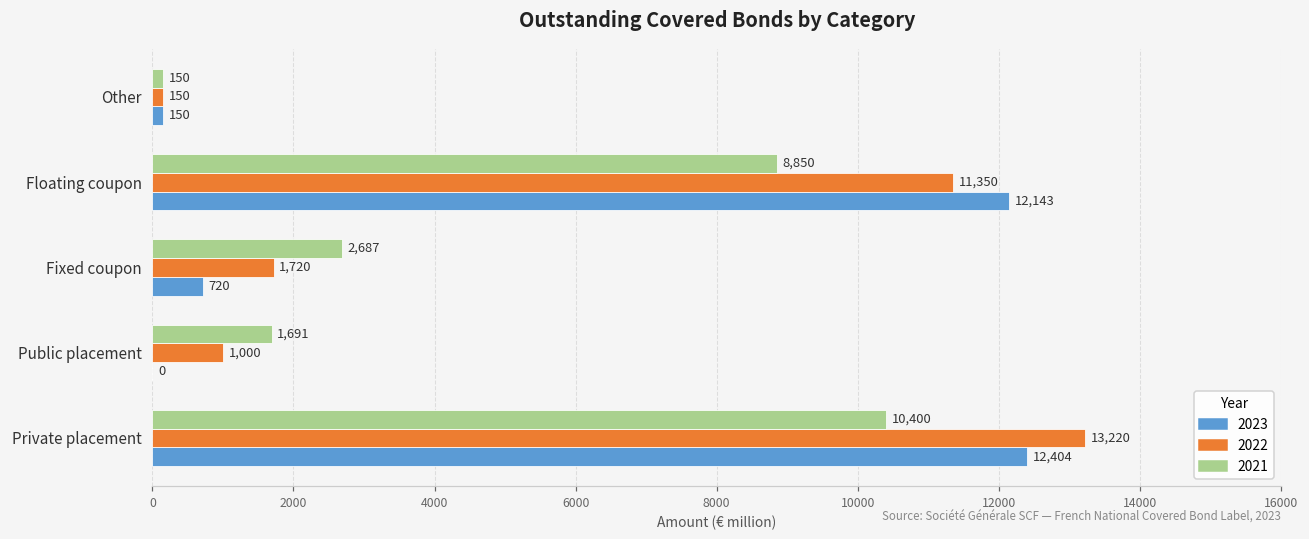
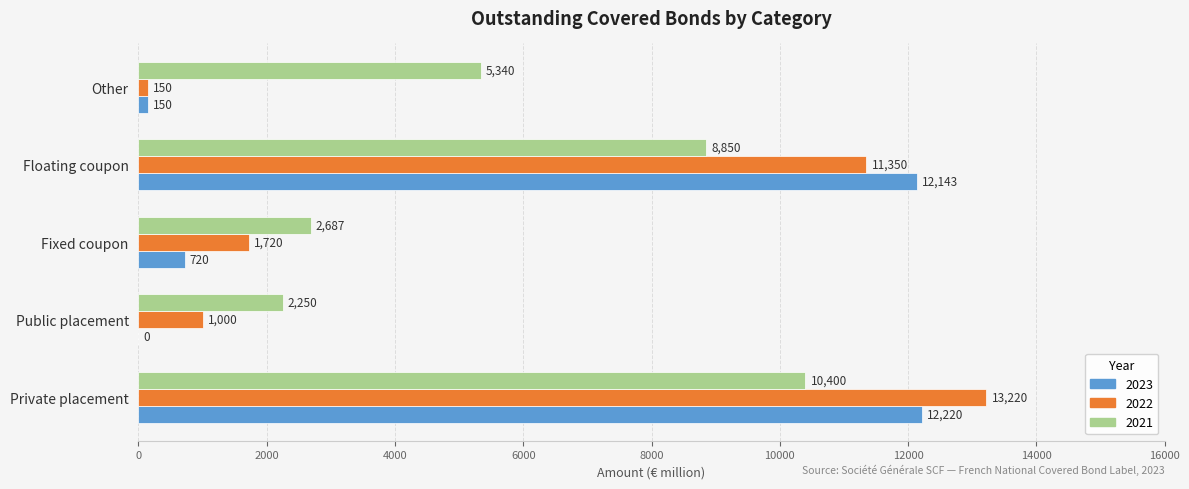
2021, Other: 150 -> 5,340
2021, Public placement: 1,691 -> 2,250
2023, Private placement: 12,404 -> 12,220
